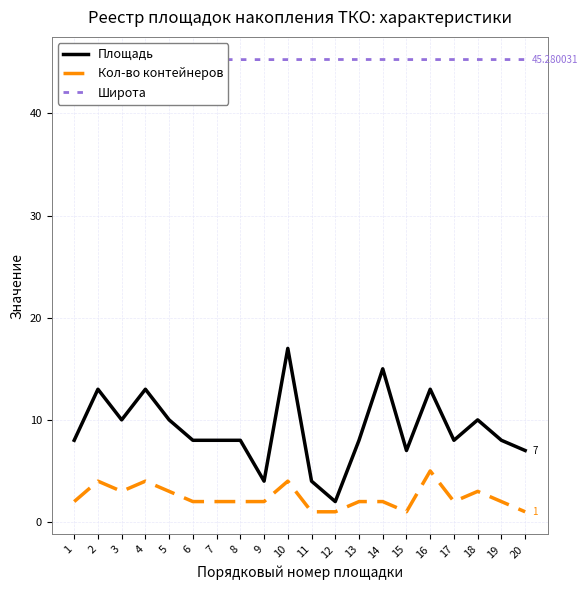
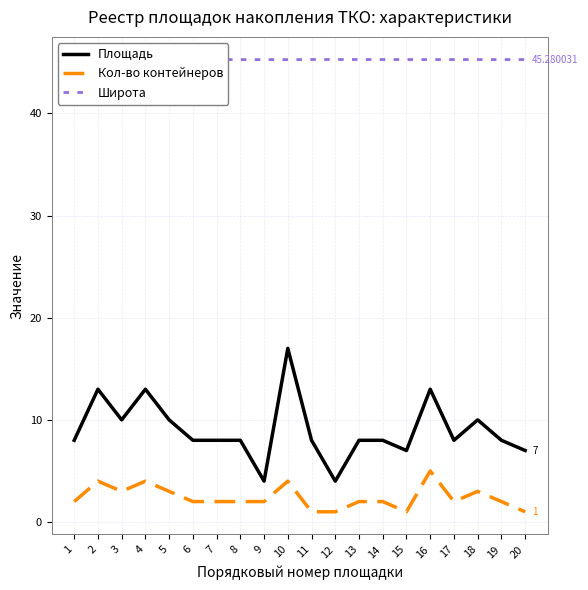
Площадь, 11: 4 -> 8
Площадь, 12: 2 -> 4
Площадь, 14: 15 -> 8
